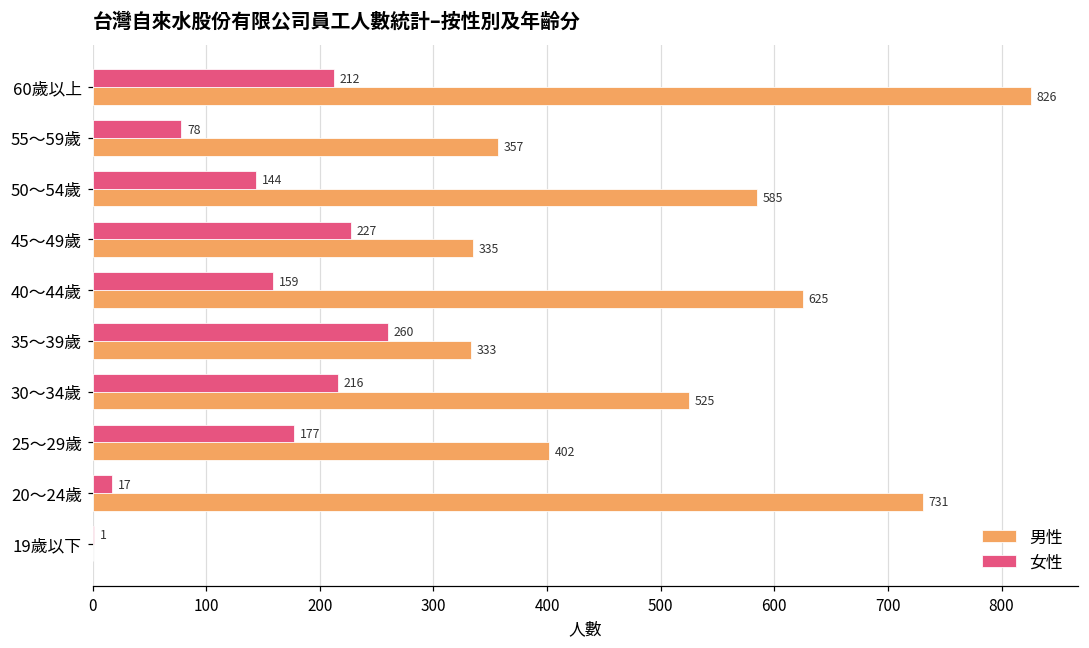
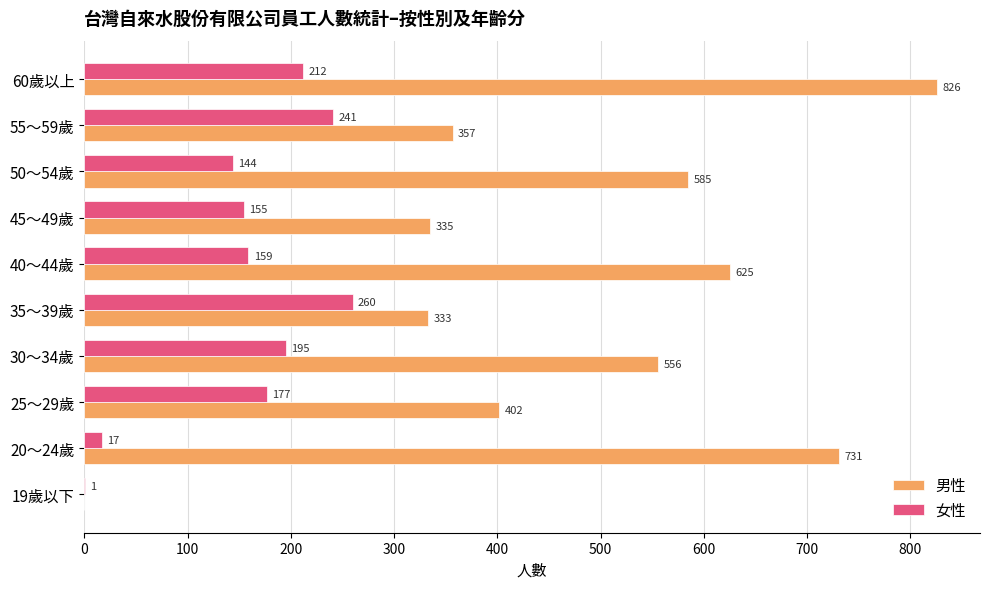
女性, 55～59歲: 78 -> 241
女性, 45～49歲: 227 -> 155
女性, 30～34歲: 216 -> 195
男性, 30～34歲: 525 -> 556
